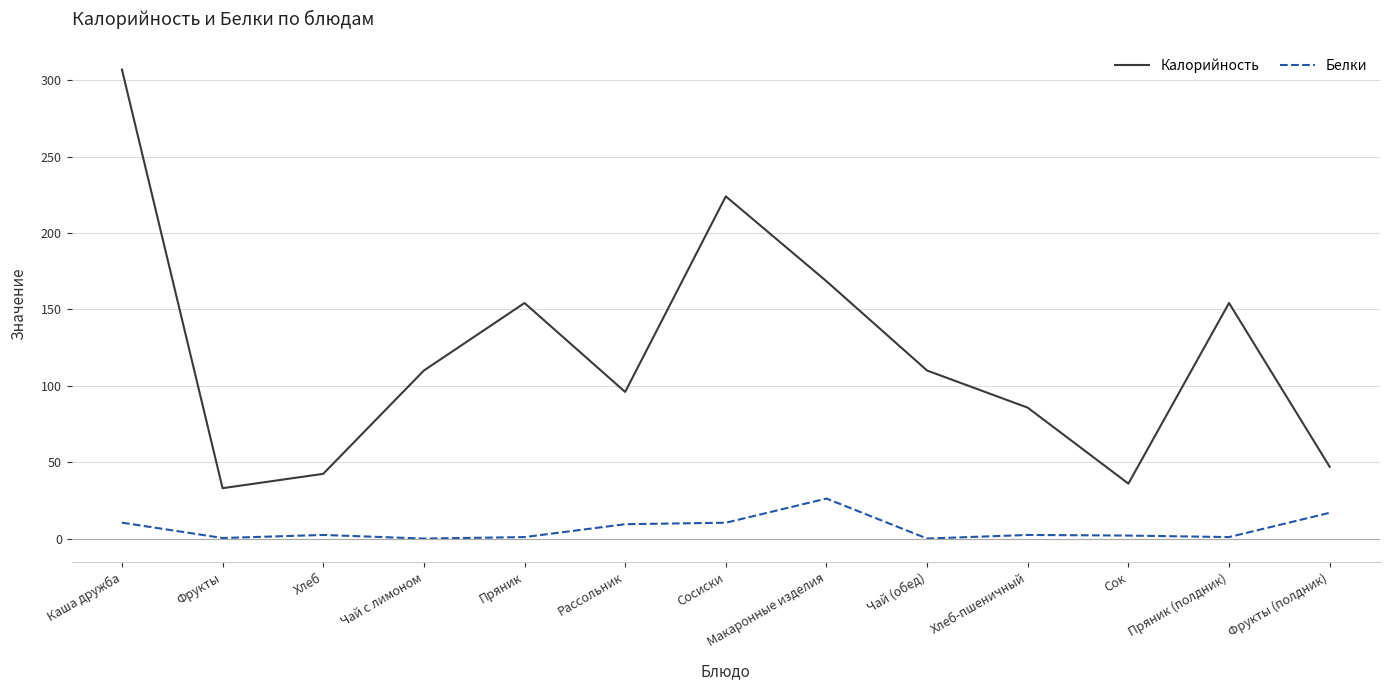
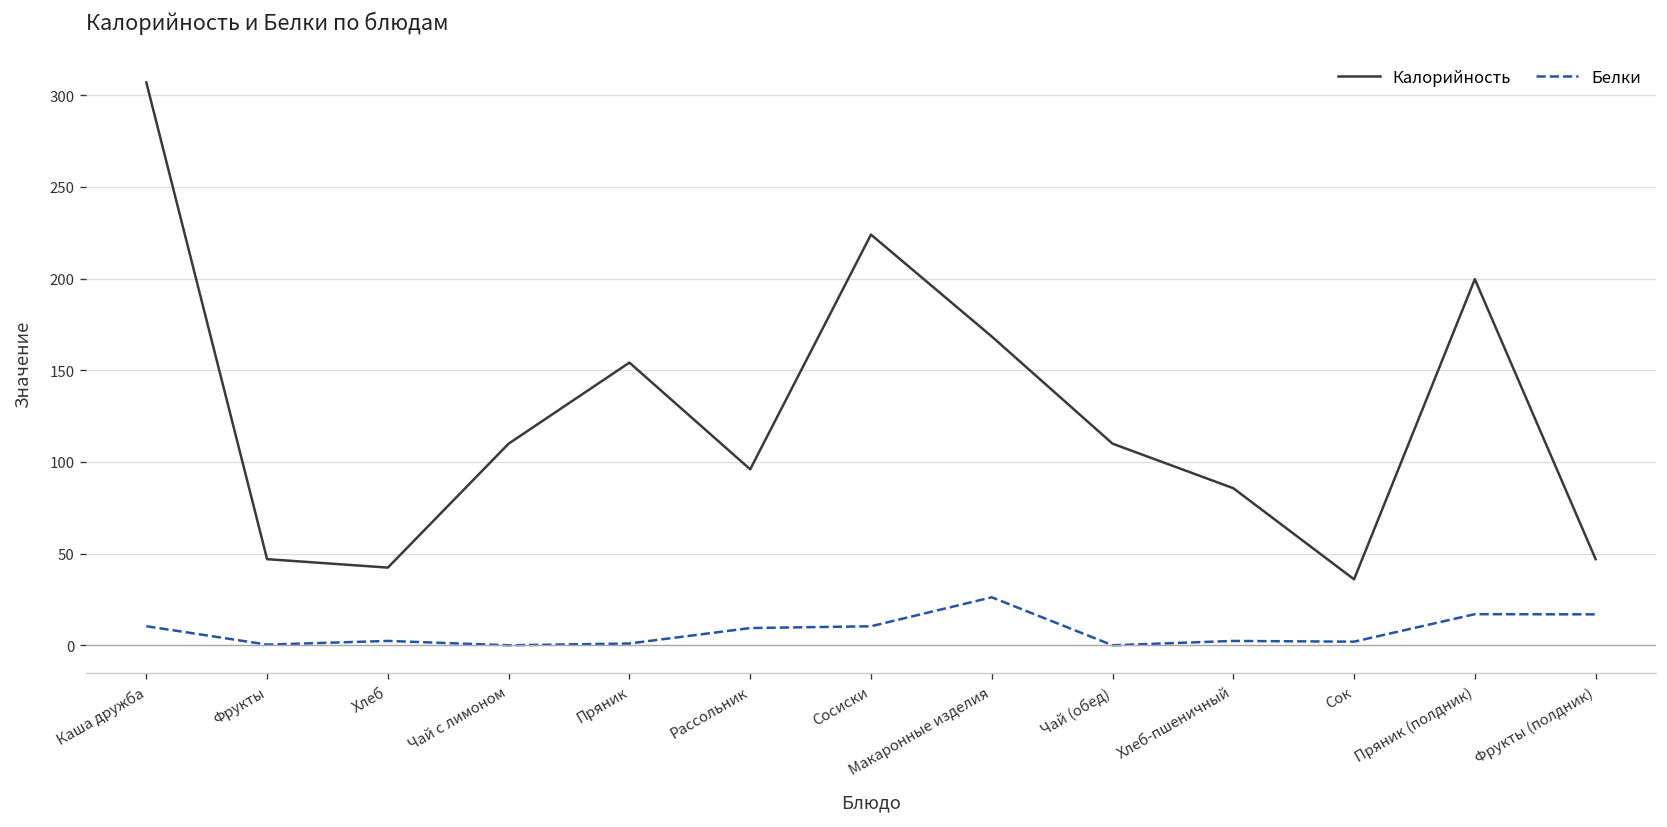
Калорийность, Фрукты: 33 -> 47
Калорийность, Пряник (полдник): 154 -> 200
Белки, Пряник (полдник): 1 -> 17
